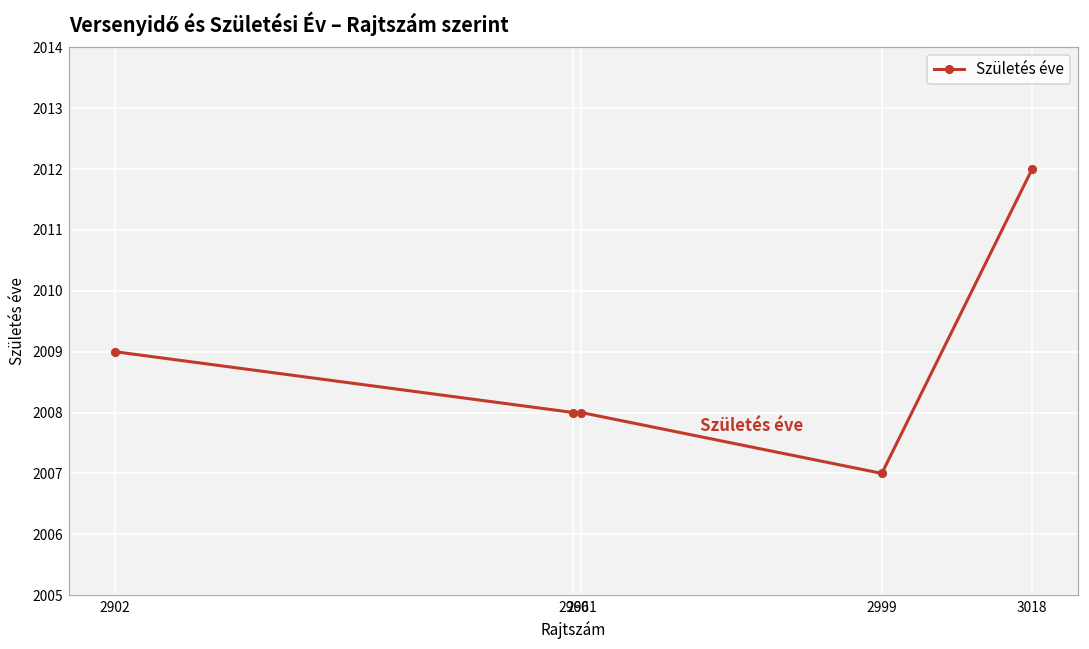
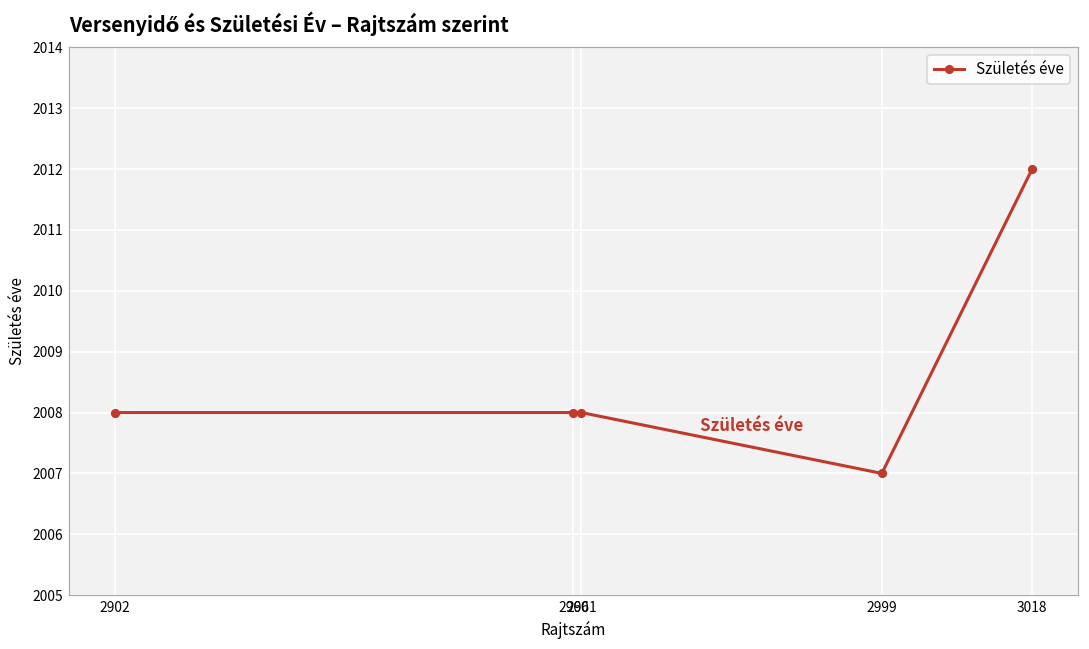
2902: 2009 -> 2008
